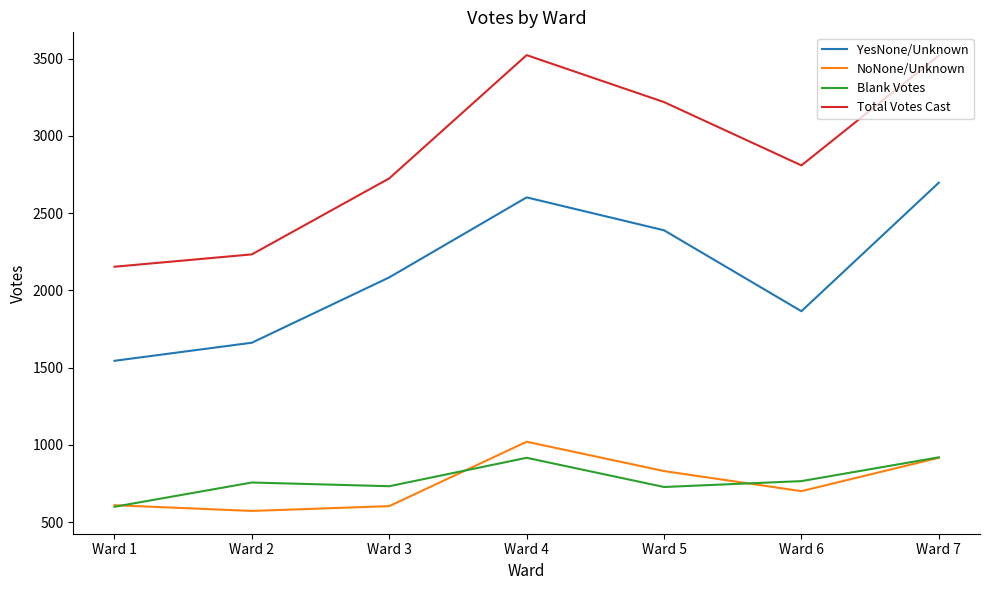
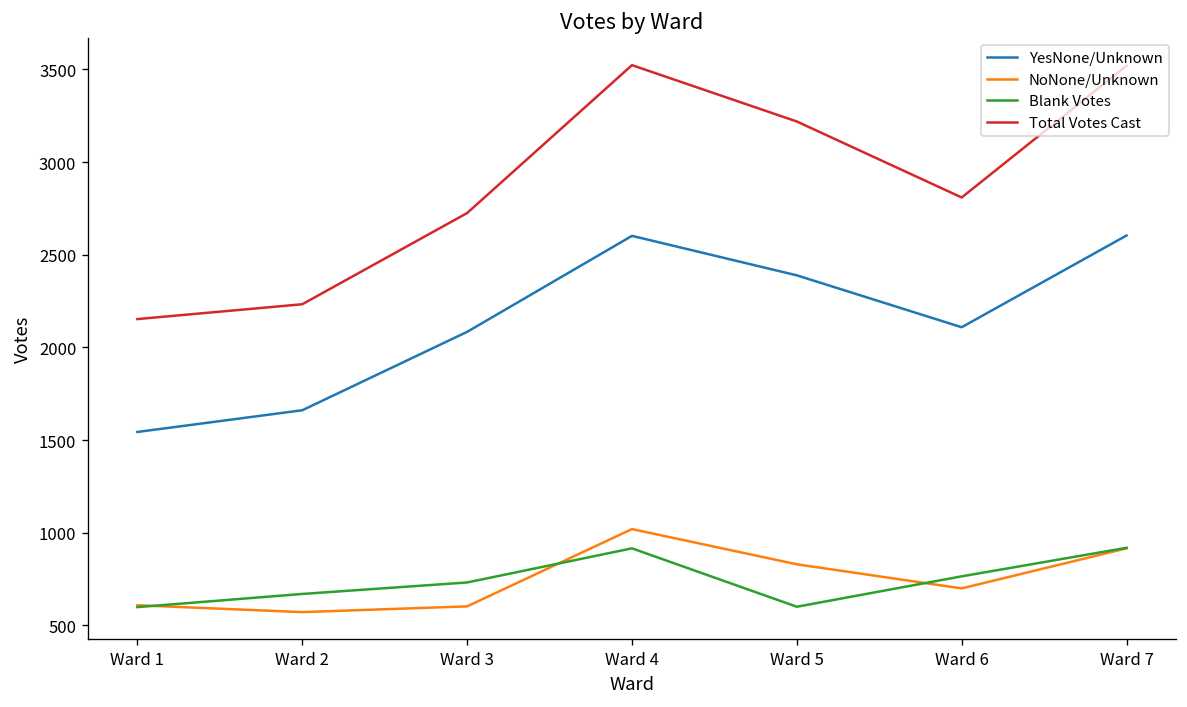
Blank Votes, Ward 2: 760 -> 670
Blank Votes, Ward 5: 730 -> 600
YesNone/Unknown, Ward 6: 1870 -> 2110
YesNone/Unknown, Ward 7: 2700 -> 2600
